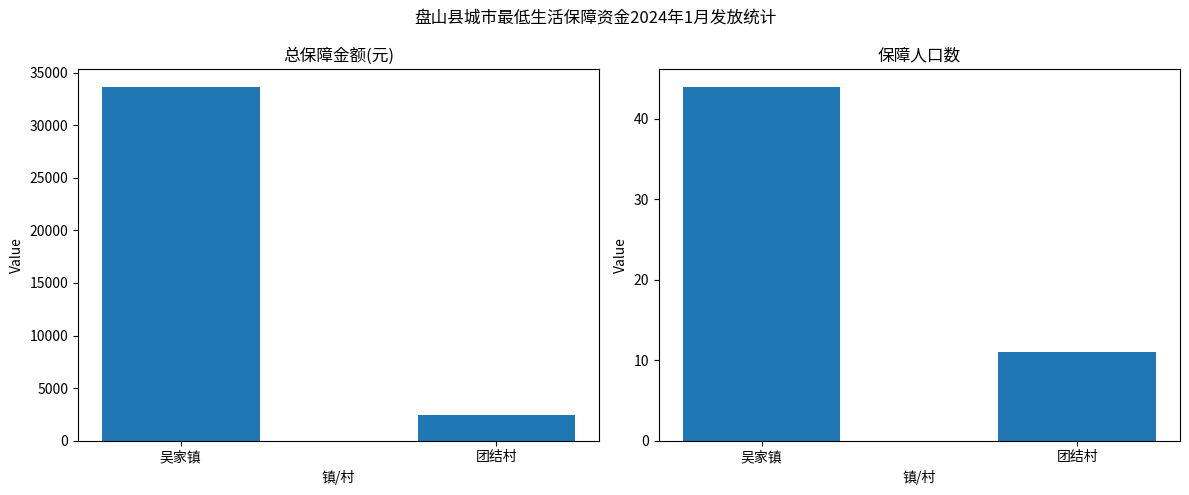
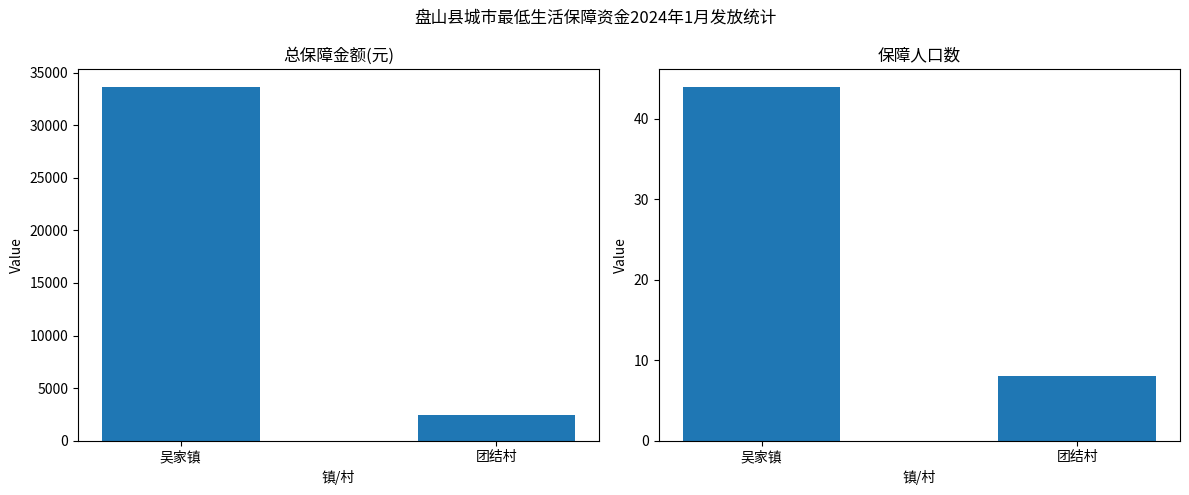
保障人口数, 团结村: 11 -> 8
